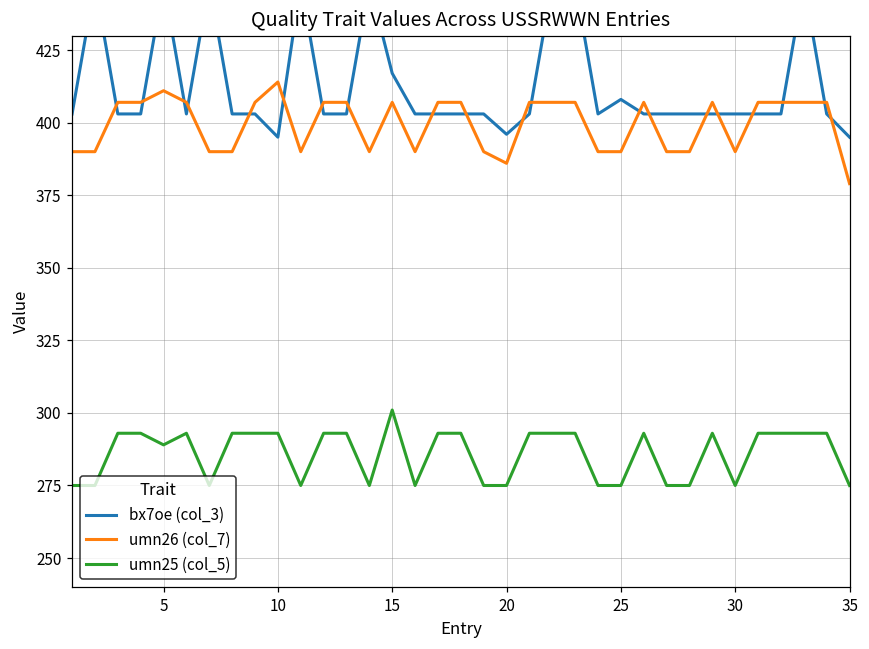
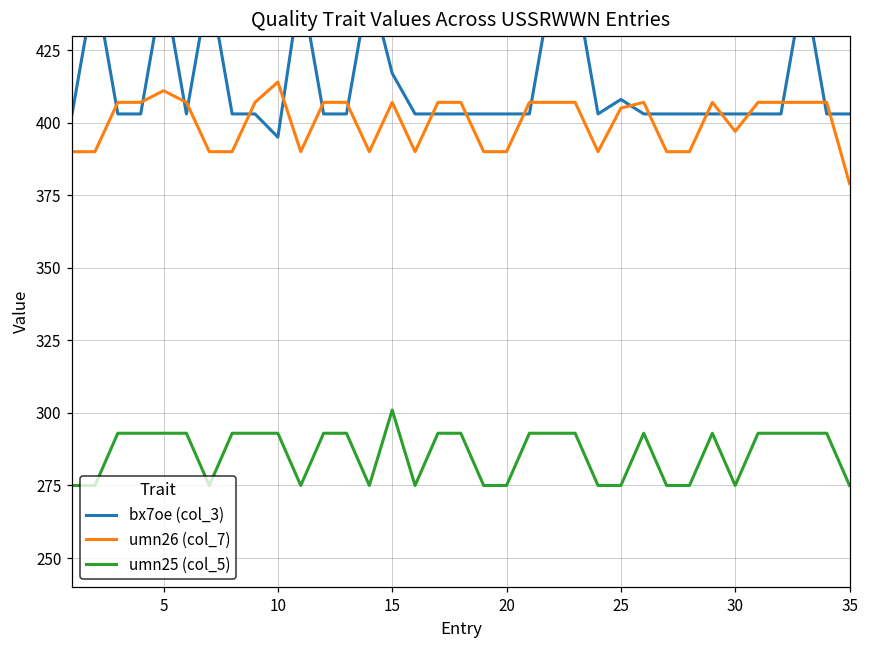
umn25 (col_5), 5: 289 -> 293
bx7oe (col_3), 20: 396 -> 403
umn26 (col_7), 20: 386 -> 390
umn26 (col_7), 25: 390 -> 405
umn26 (col_7), 30: 390 -> 397
bx7oe (col_3), 35: 395 -> 403
